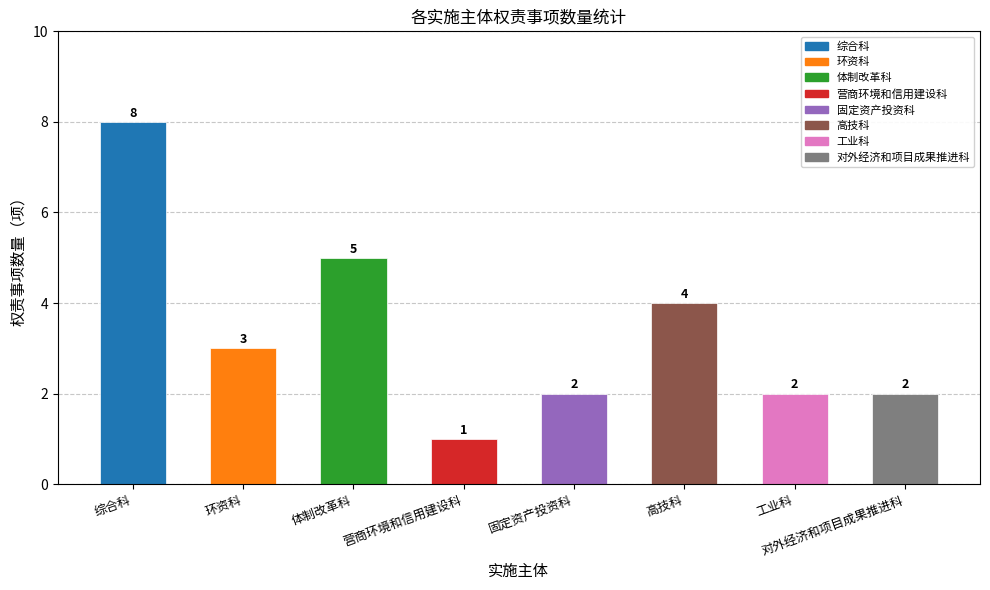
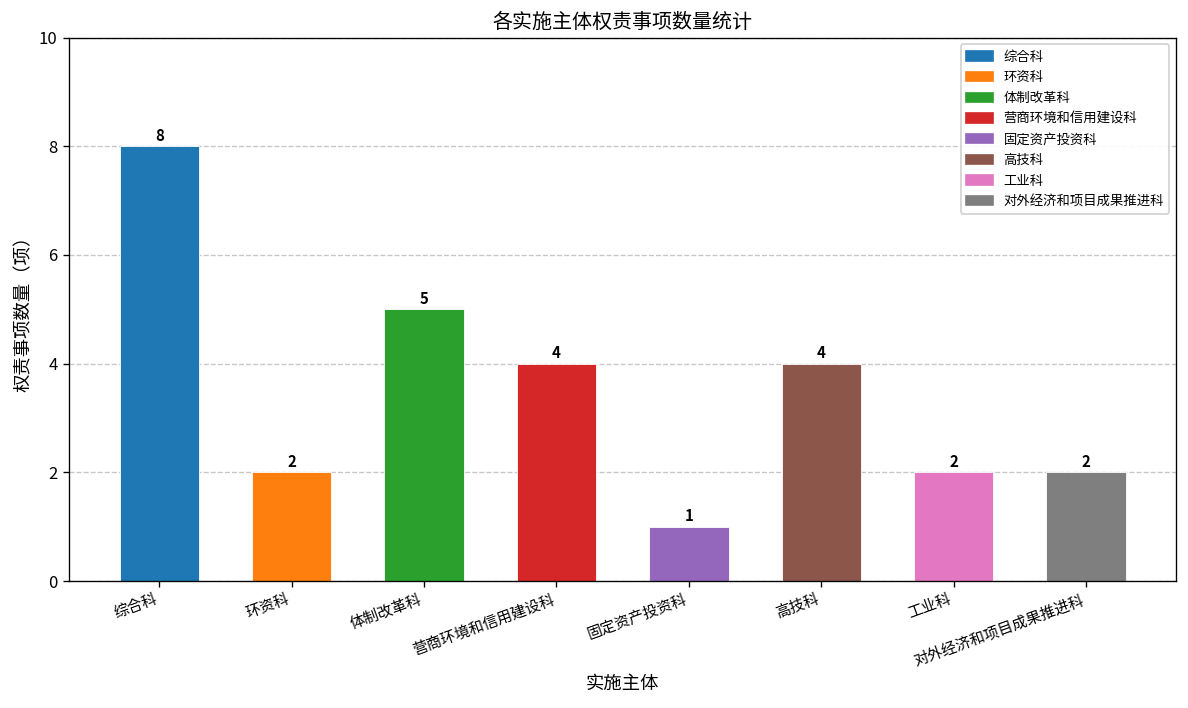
环资科: 3 -> 2
营商环境和信用建设科: 1 -> 4
固定资产投资科: 2 -> 1
